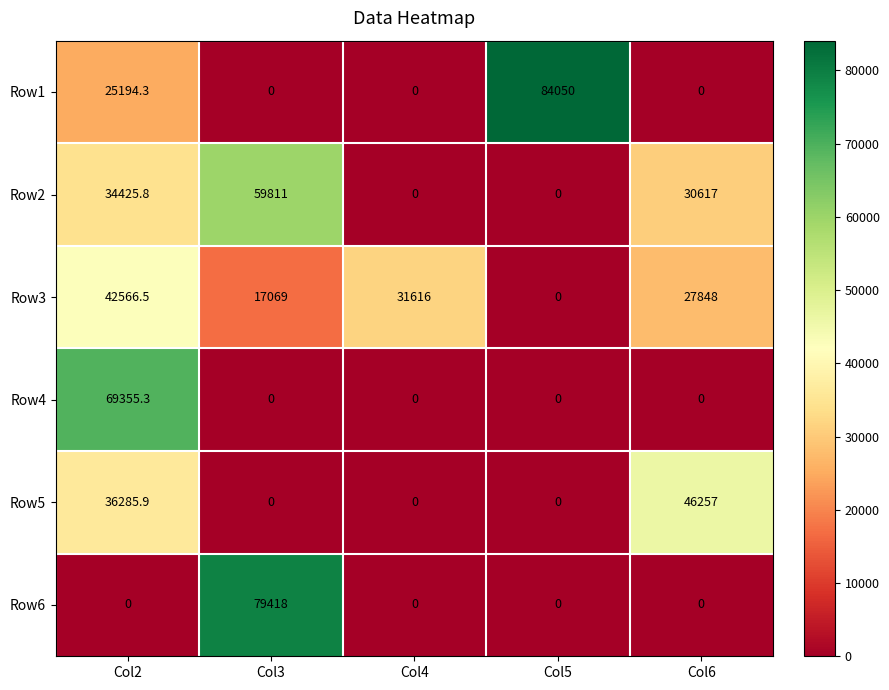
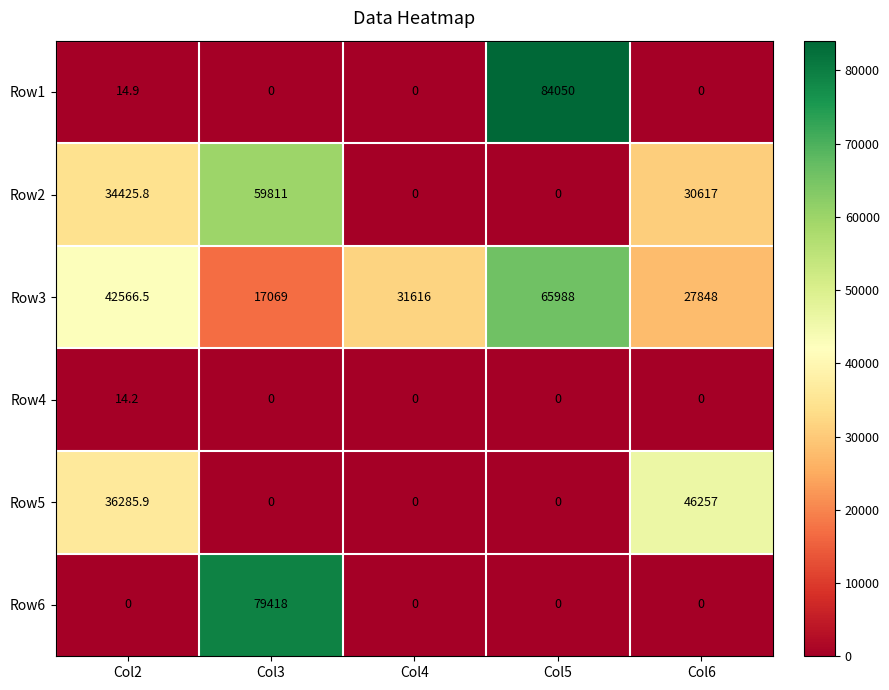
Row1, Col2: 25194.3 -> 14.9
Row3, Col5: 0 -> 65988
Row4, Col2: 69355.3 -> 14.2
